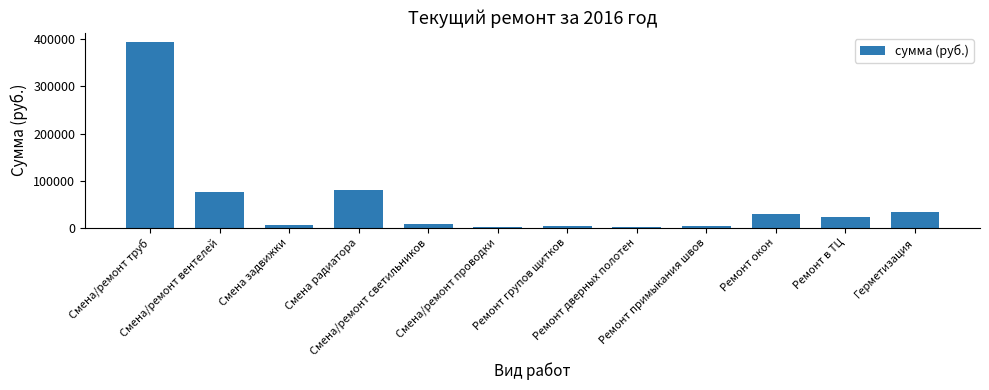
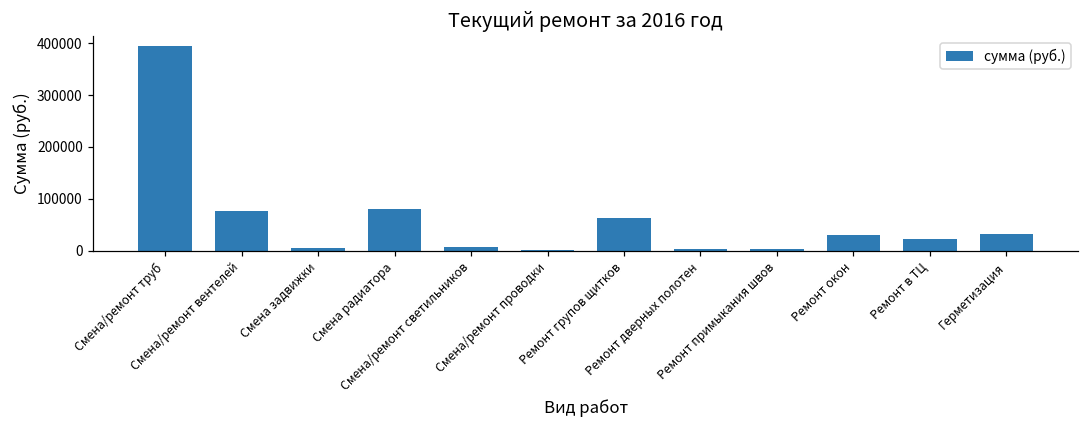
Ремонт групов щитков: 0 -> 60000
